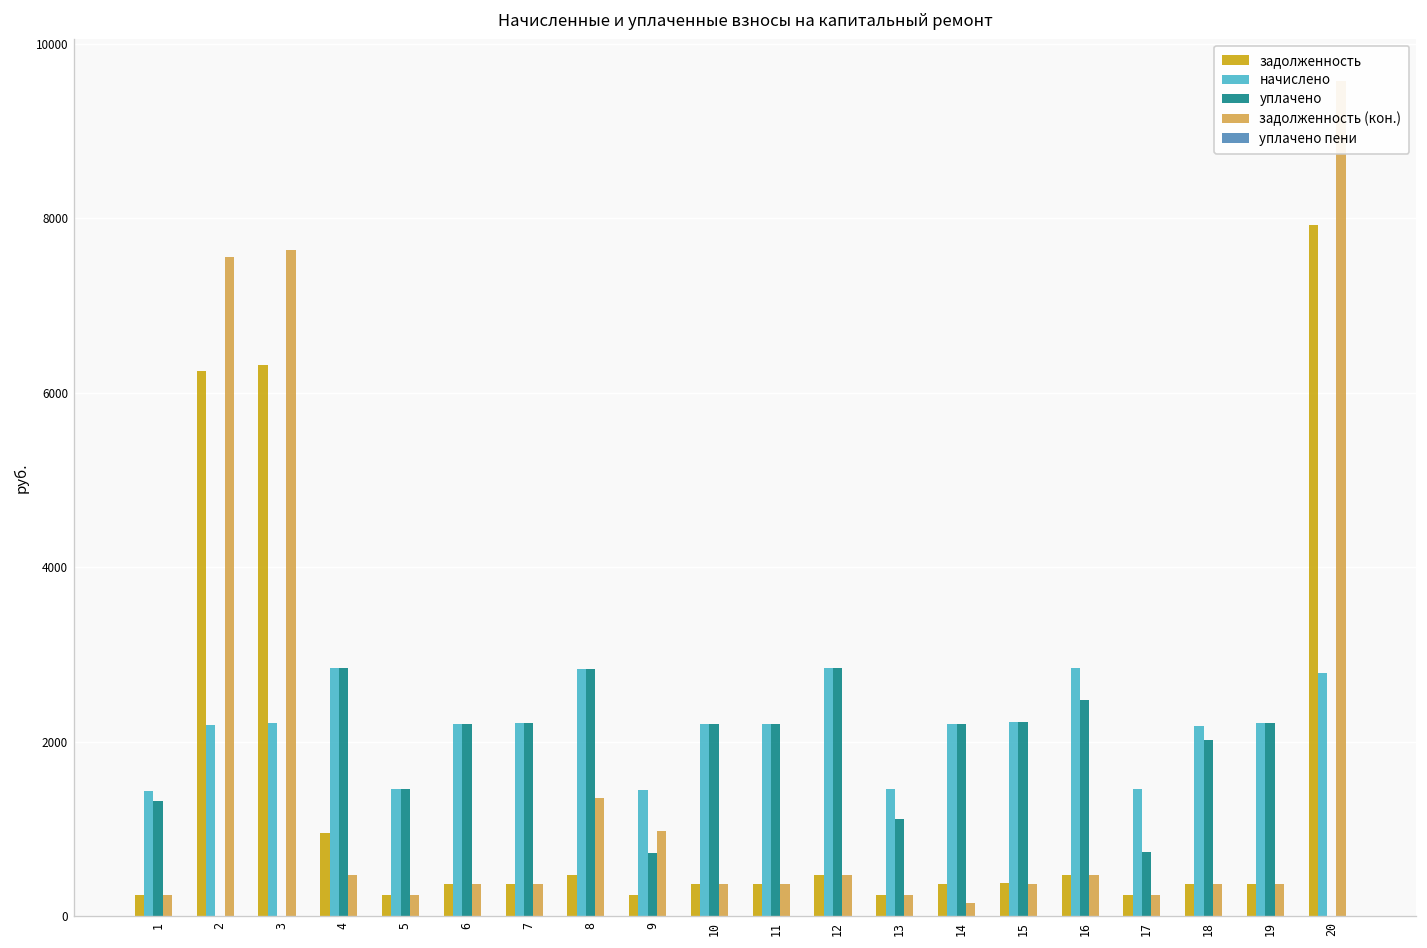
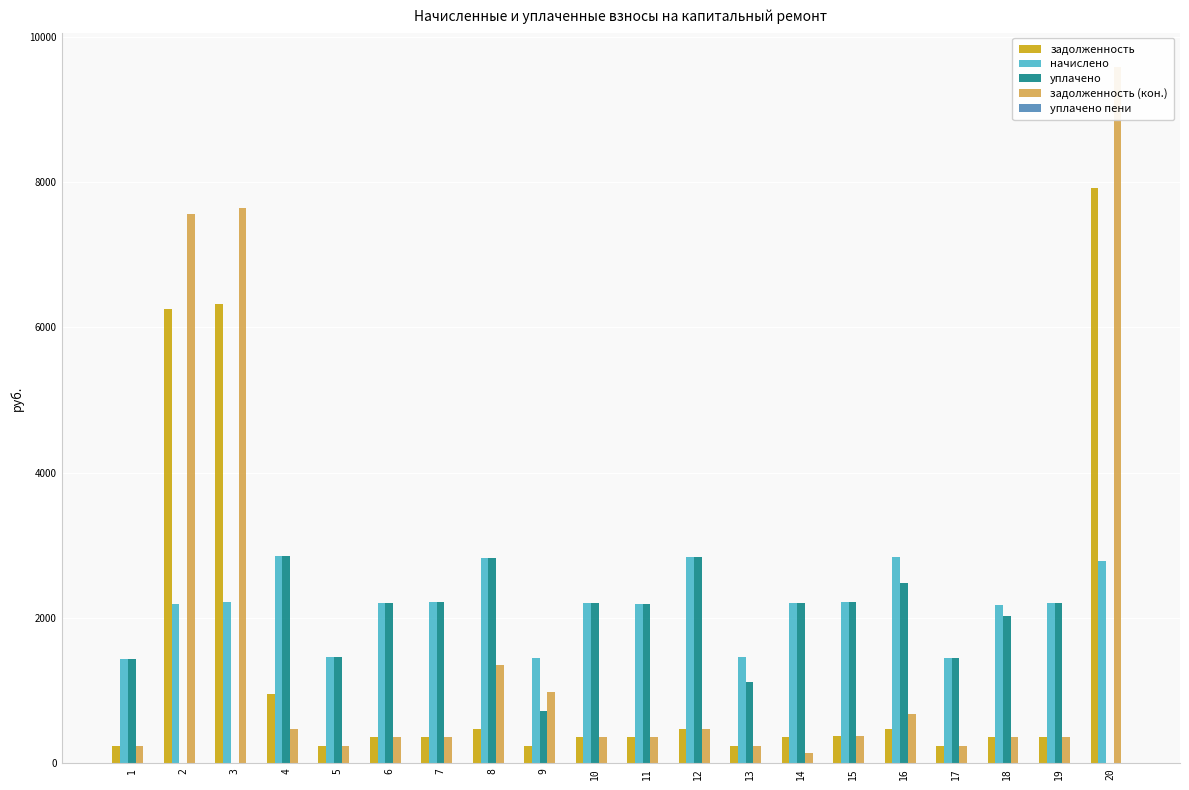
уплачено, 1: 1300 -> 1400
задолженность (кон.), 16: 500 -> 700
уплачено, 17: 700 -> 1500
